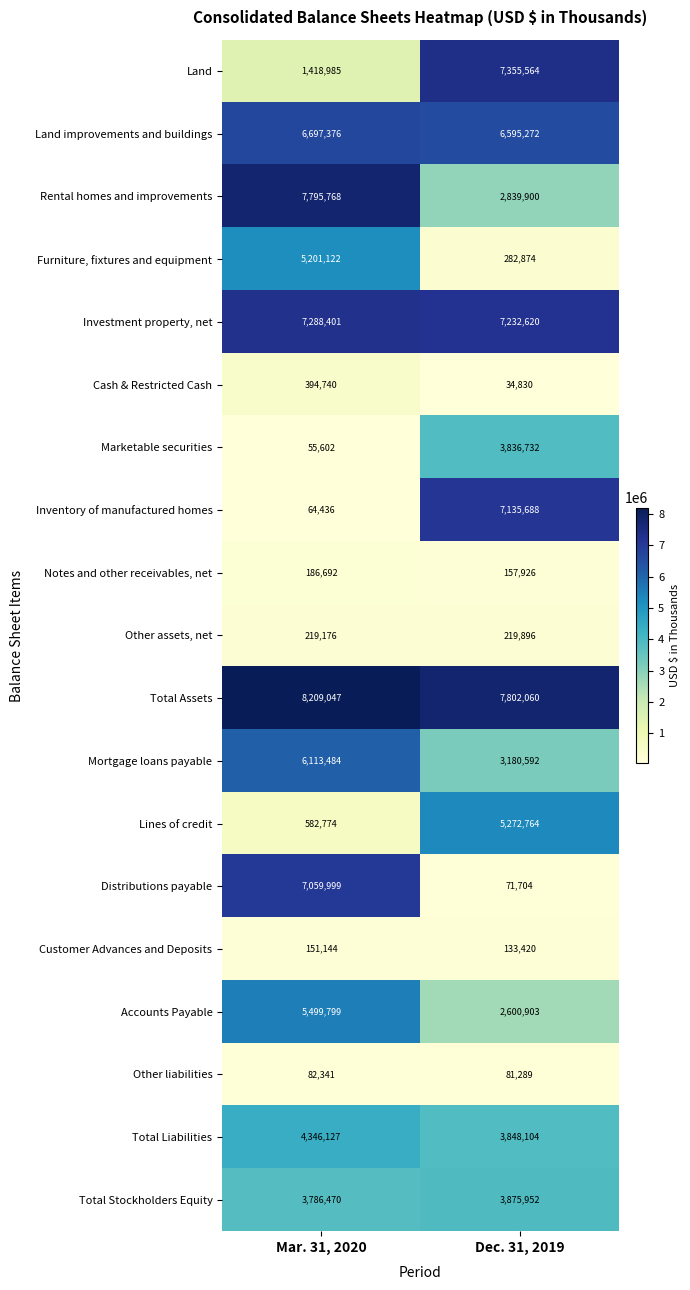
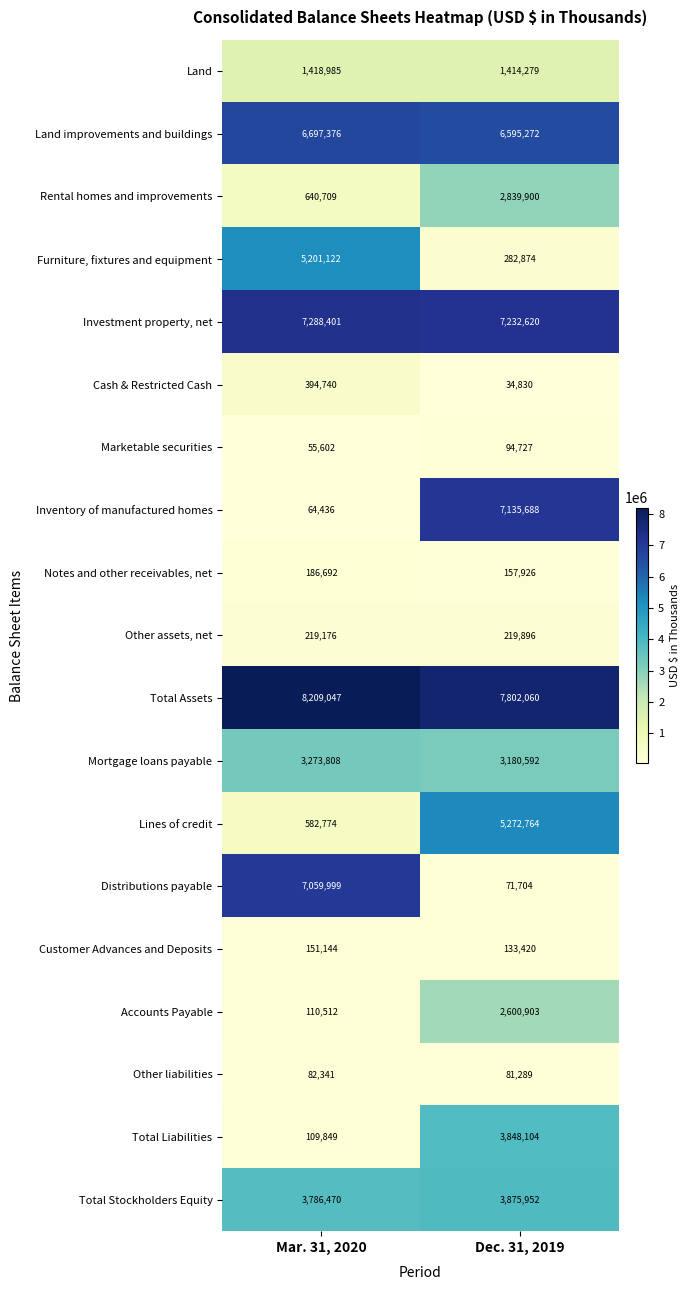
Land, Dec. 31, 2019: 7,355,564 -> 1,414,279
Rental homes and improvements, Mar. 31, 2020: 7,795,768 -> 640,709
Marketable securities, Dec. 31, 2019: 3,836,732 -> 94,727
Mortgage loans payable, Mar. 31, 2020: 6,113,484 -> 3,273,808
Accounts Payable, Mar. 31, 2020: 5,499,799 -> 110,512
Total Liabilities, Mar. 31, 2020: 4,346,127 -> 109,849
